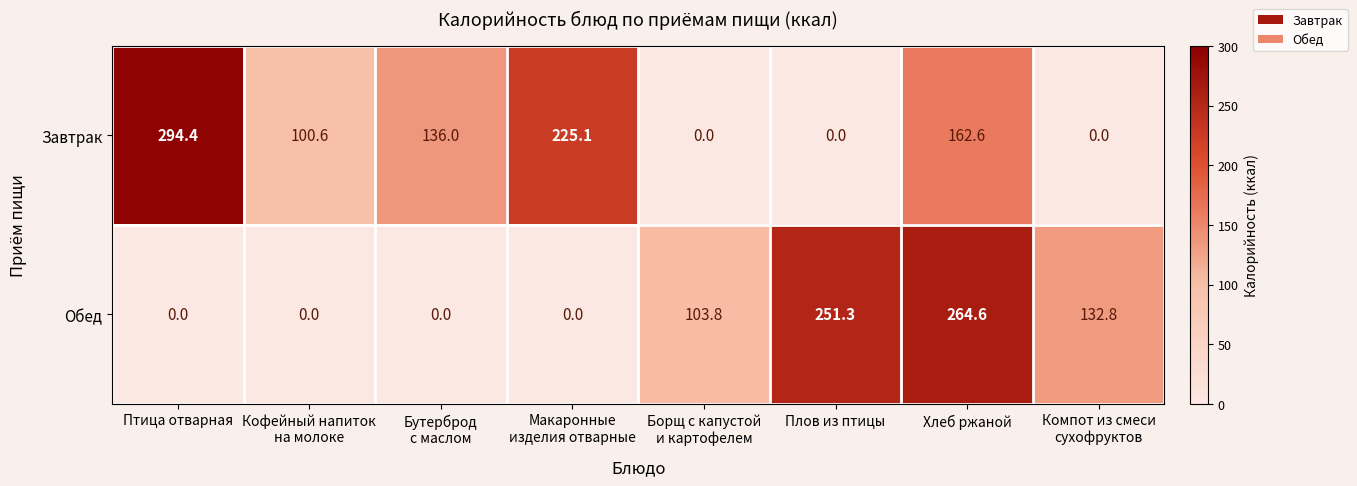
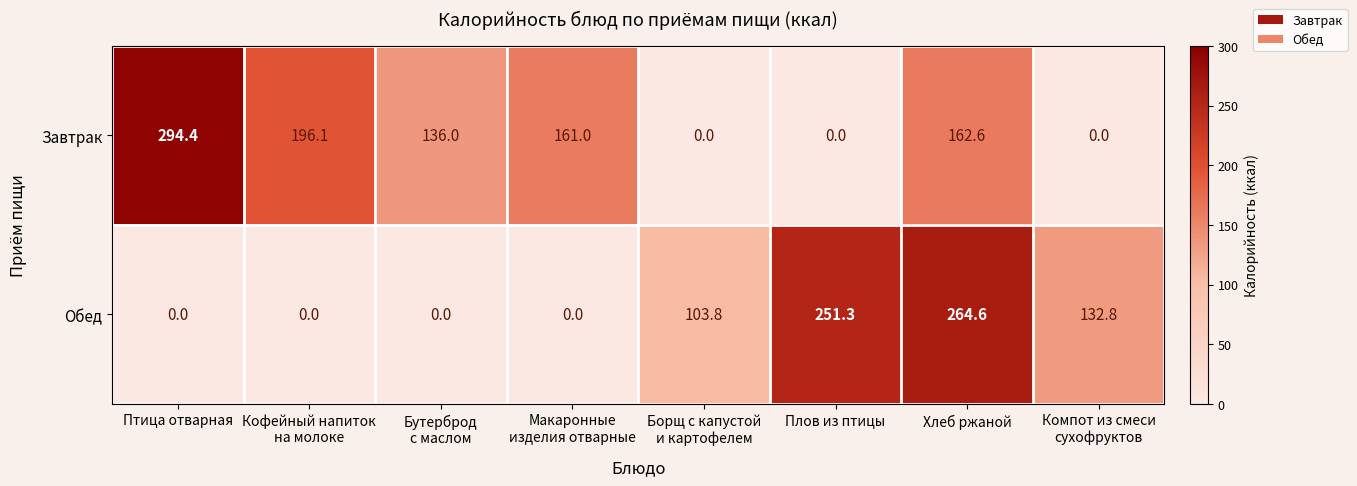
Завтрак, Кофейный напиток на молоке: 100.6 -> 196.1
Завтрак, Макаронные изделия отварные: 225.1 -> 161.0
